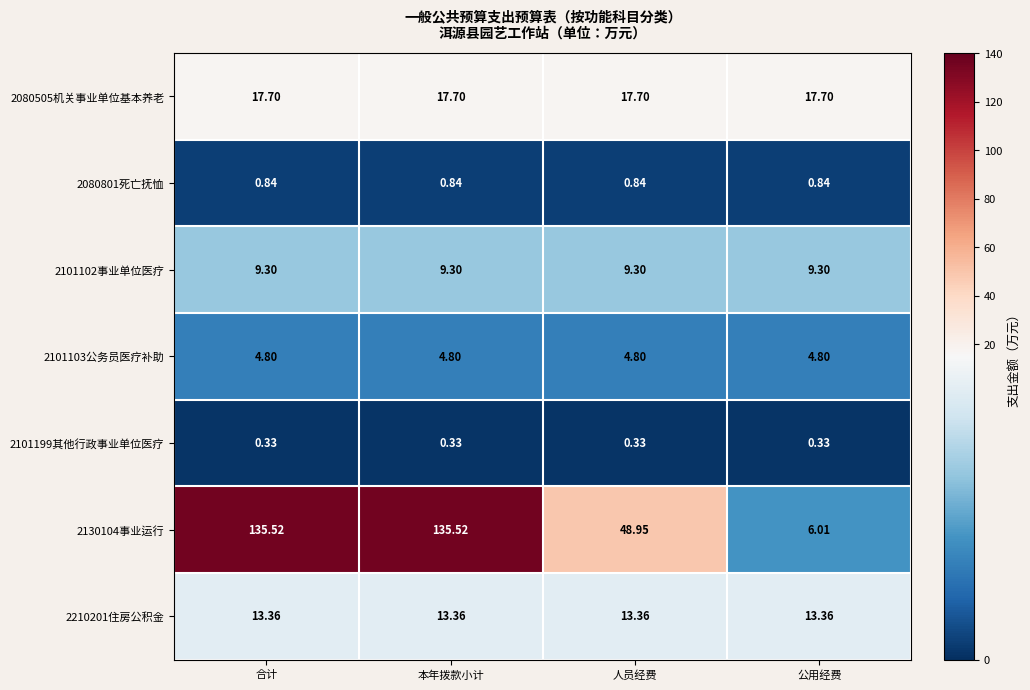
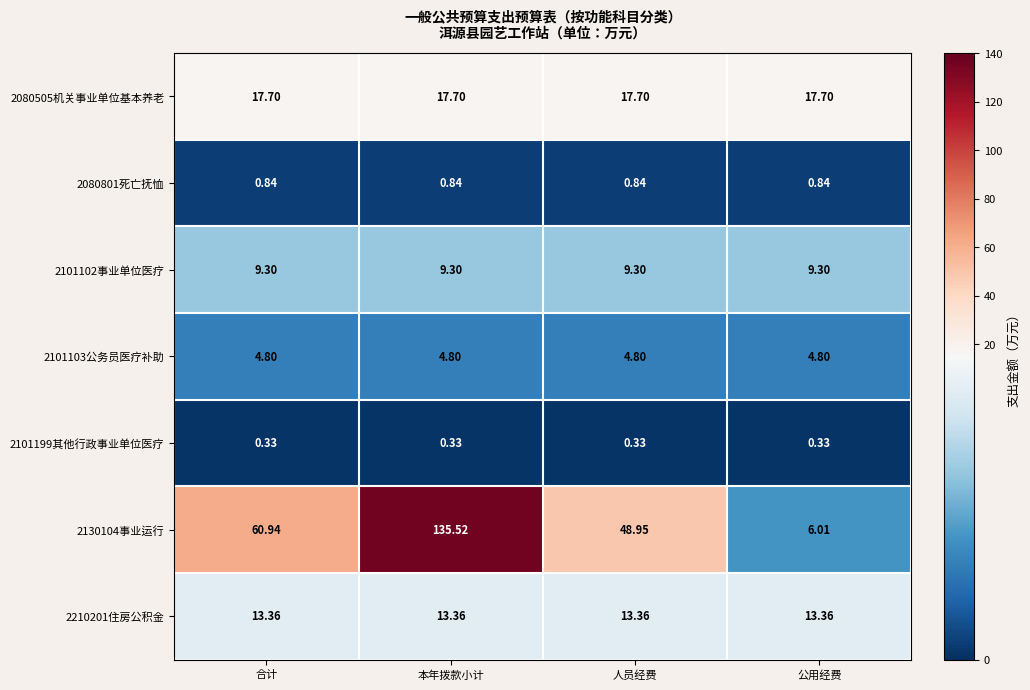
2130104事业运行, 合计: 135.52 -> 60.94
